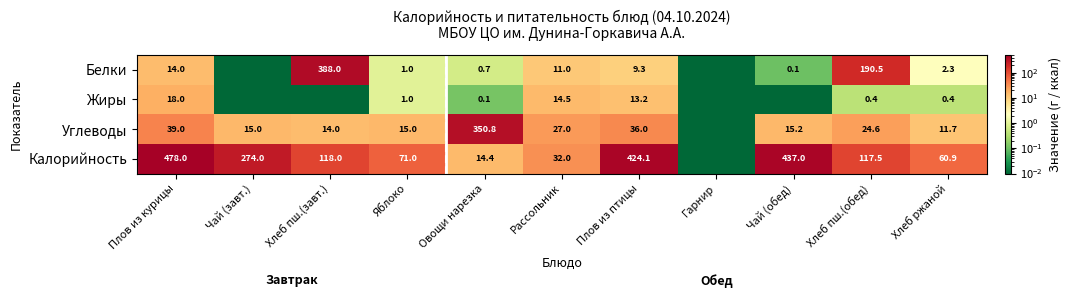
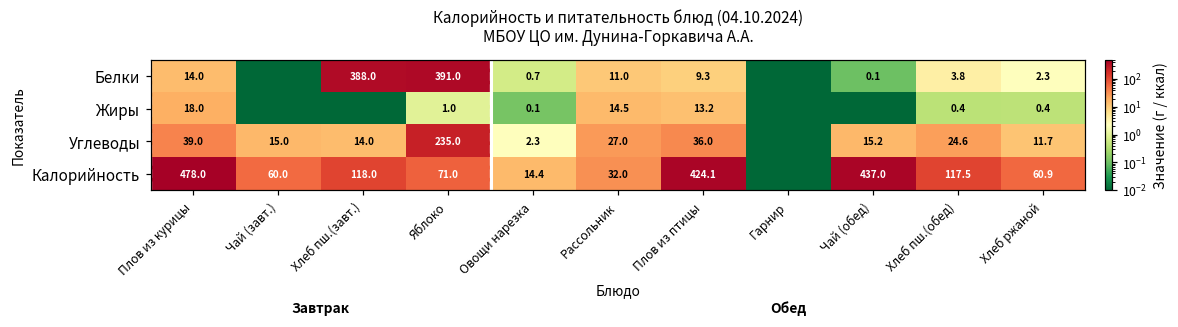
Белки, Яблоко: 1.0 -> 391.0
Белки, Хлеб пш.(обед): 190.5 -> 3.8
Углеводы, Яблоко: 15.0 -> 235.0
Углеводы, Овощи нарезка: 350.8 -> 2.3
Калорийность, Чай (завт.): 274.0 -> 60.0
